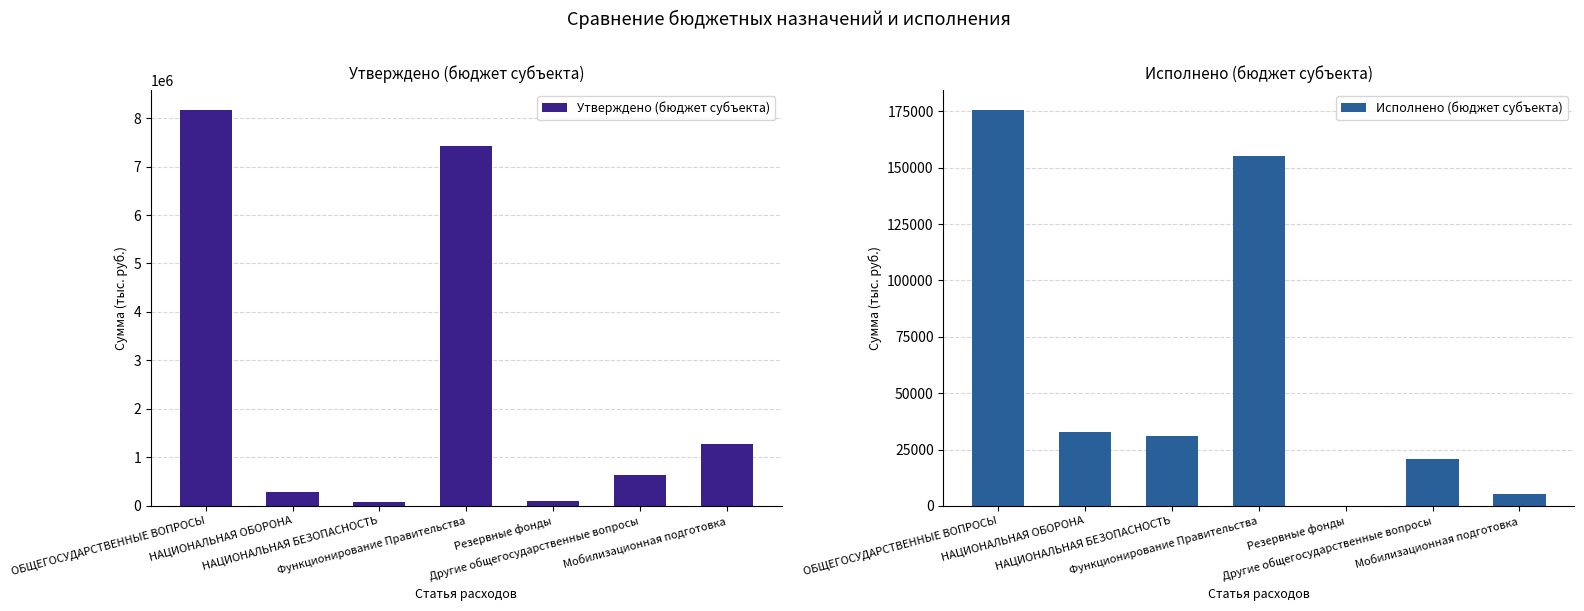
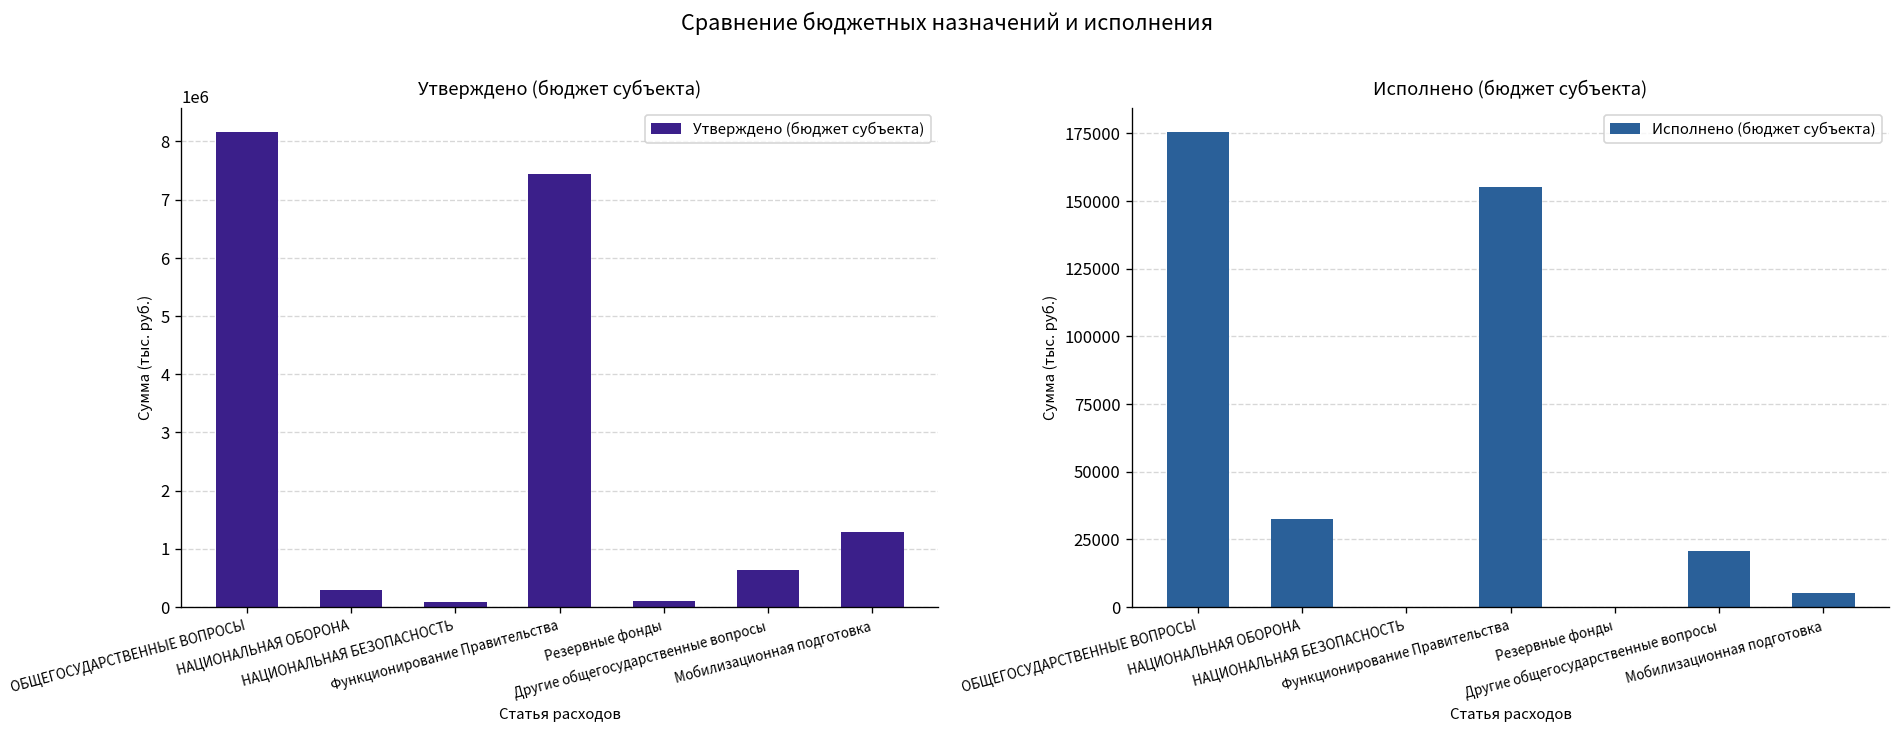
Исполнено (бюджет субъекта), НАЦИОНАЛЬНАЯ БЕЗОПАСНОСТЬ: 31000 -> 0
